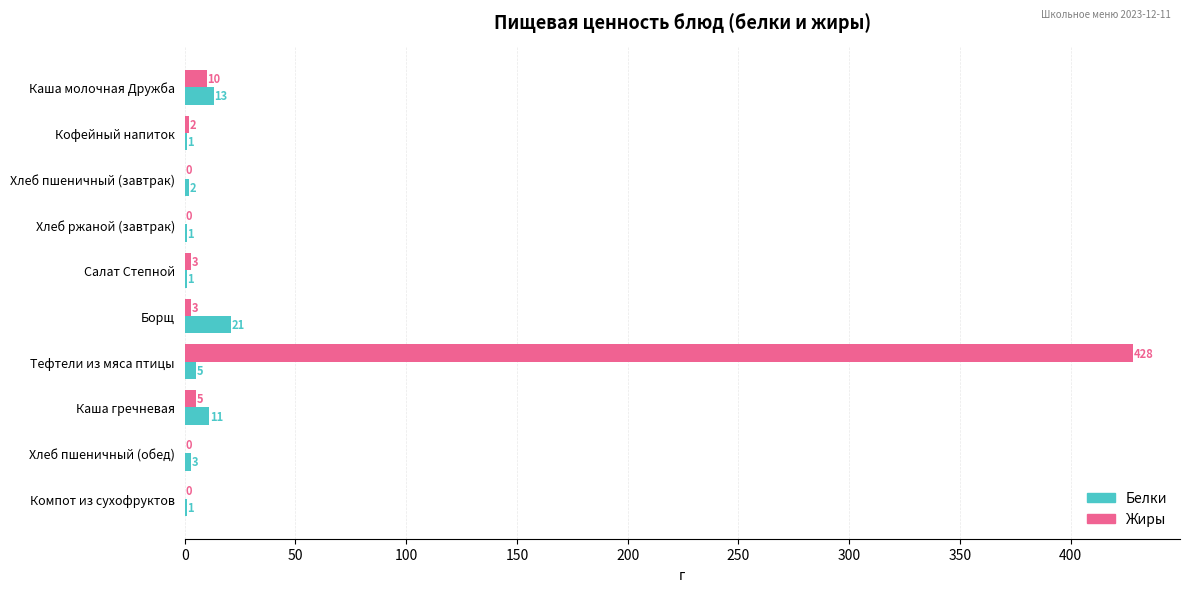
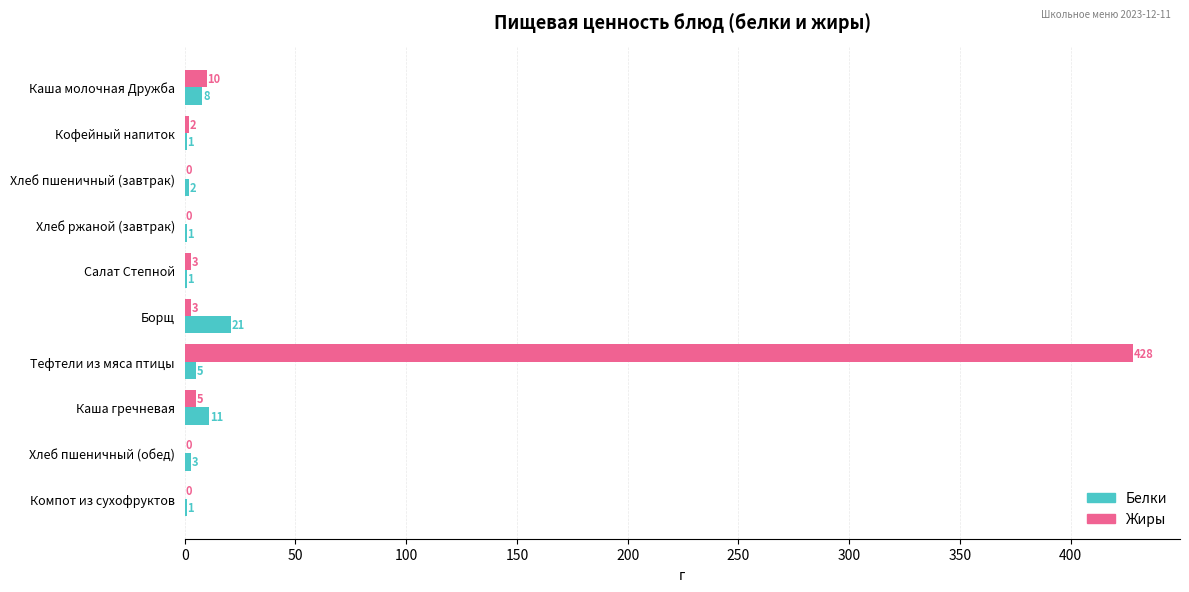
Белки, Каша молочная Дружба: 13 -> 8
